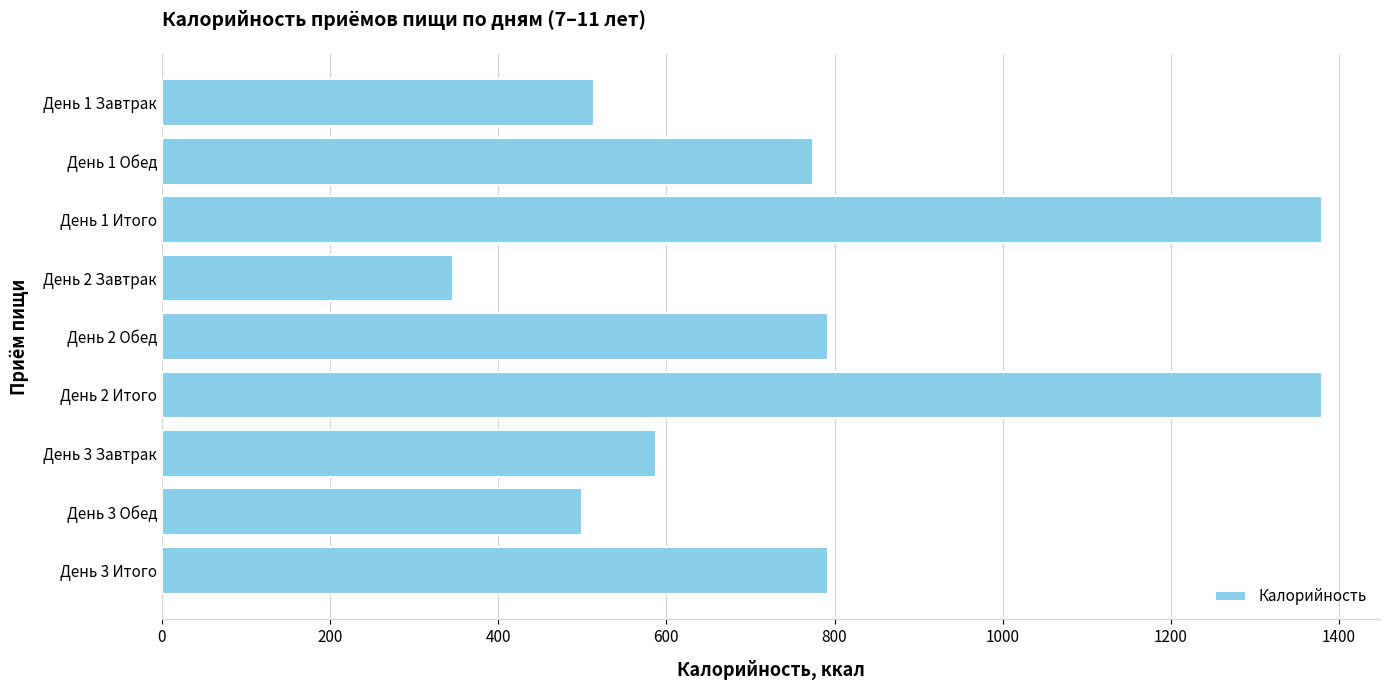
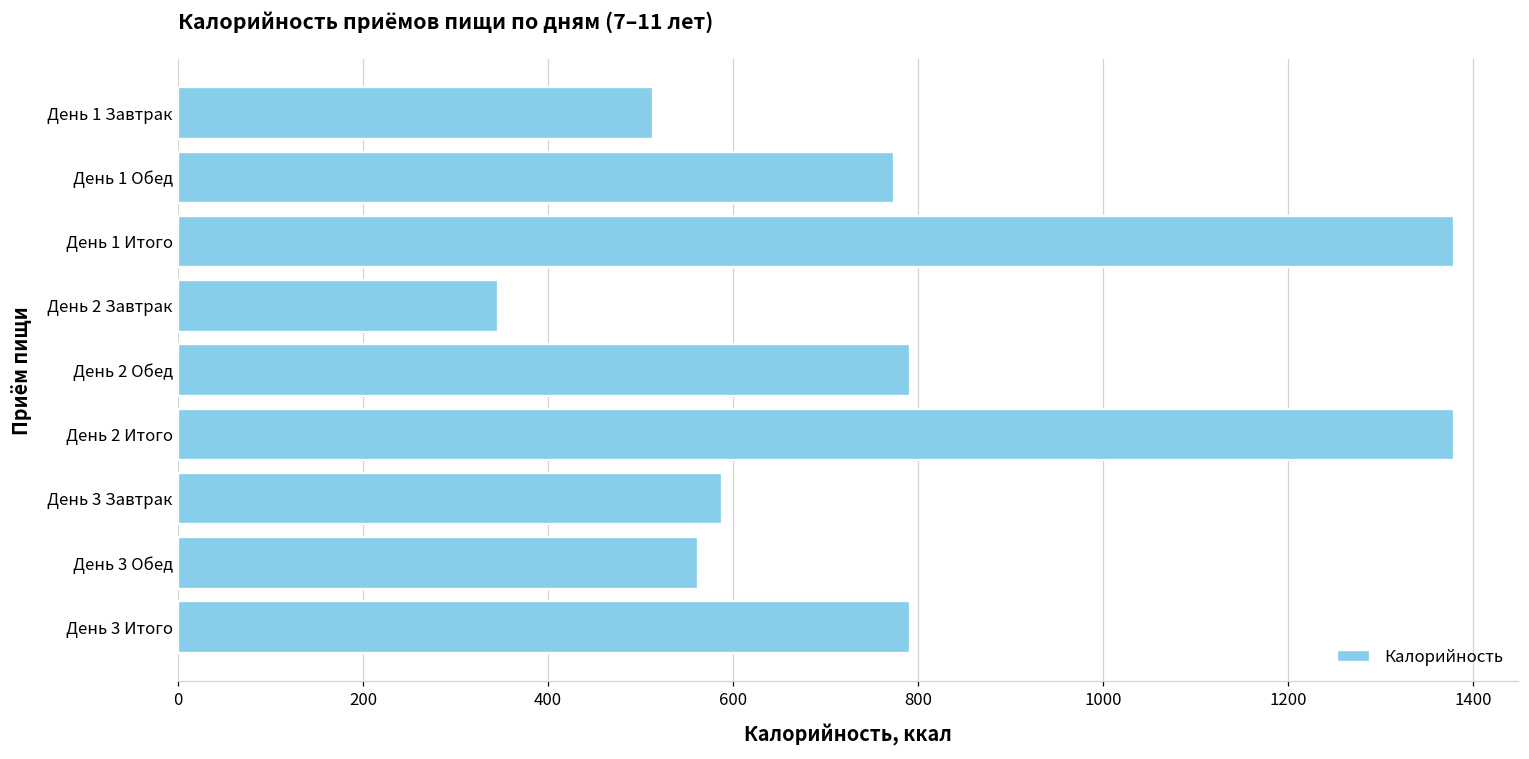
День 3 Обед: 500 -> 560
